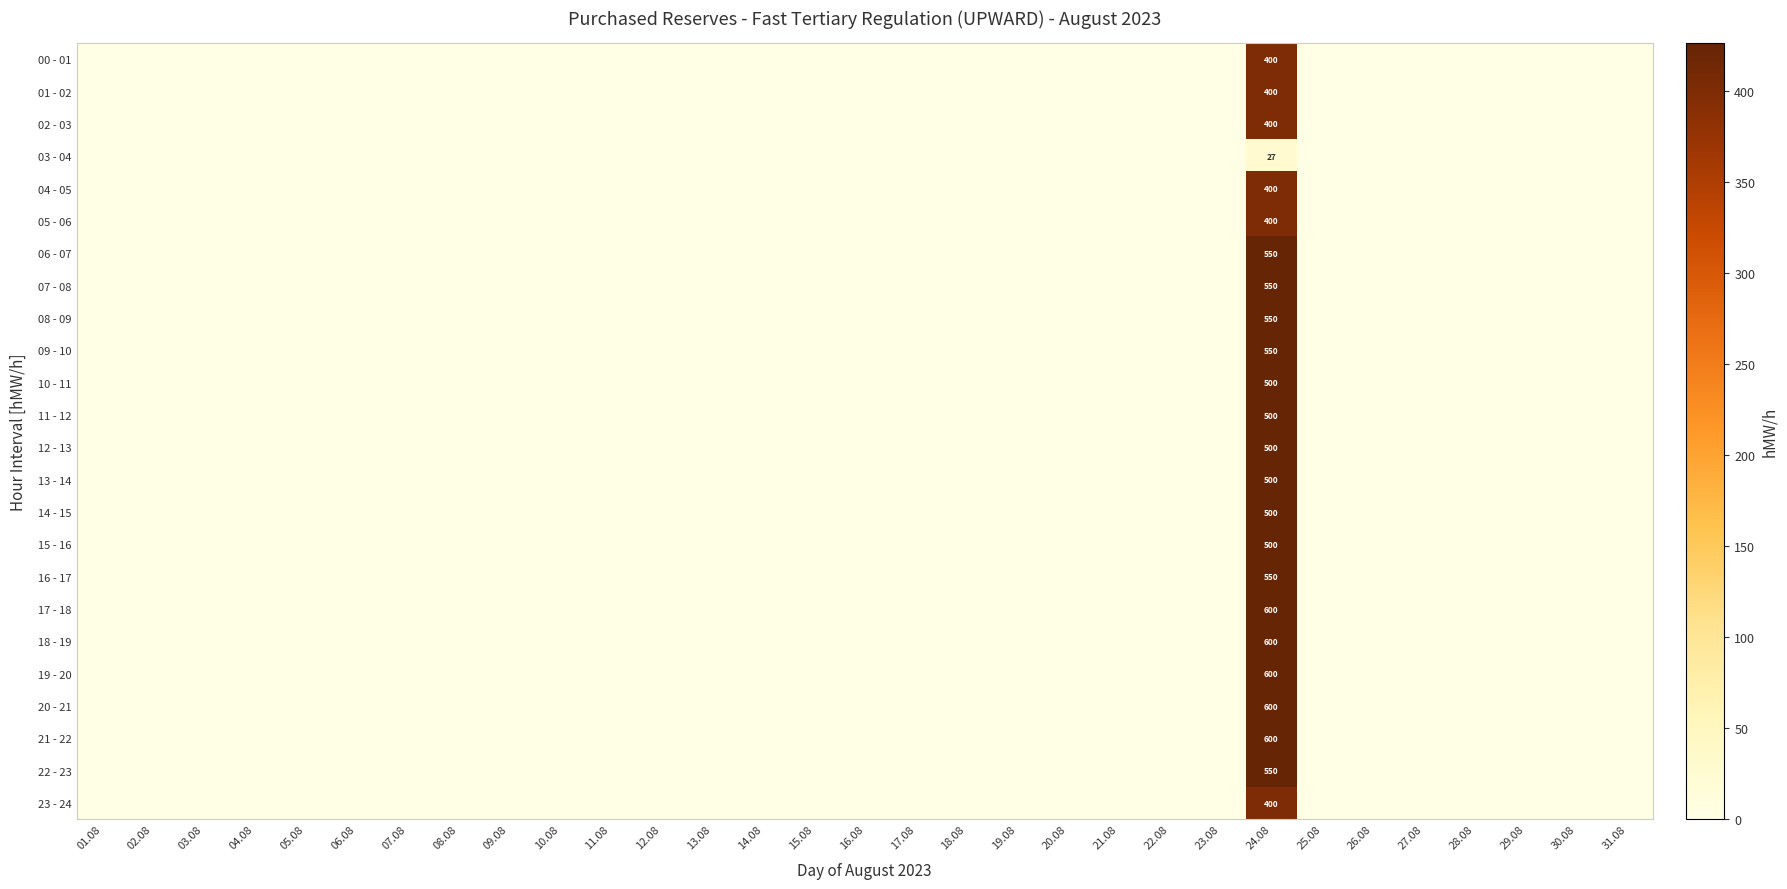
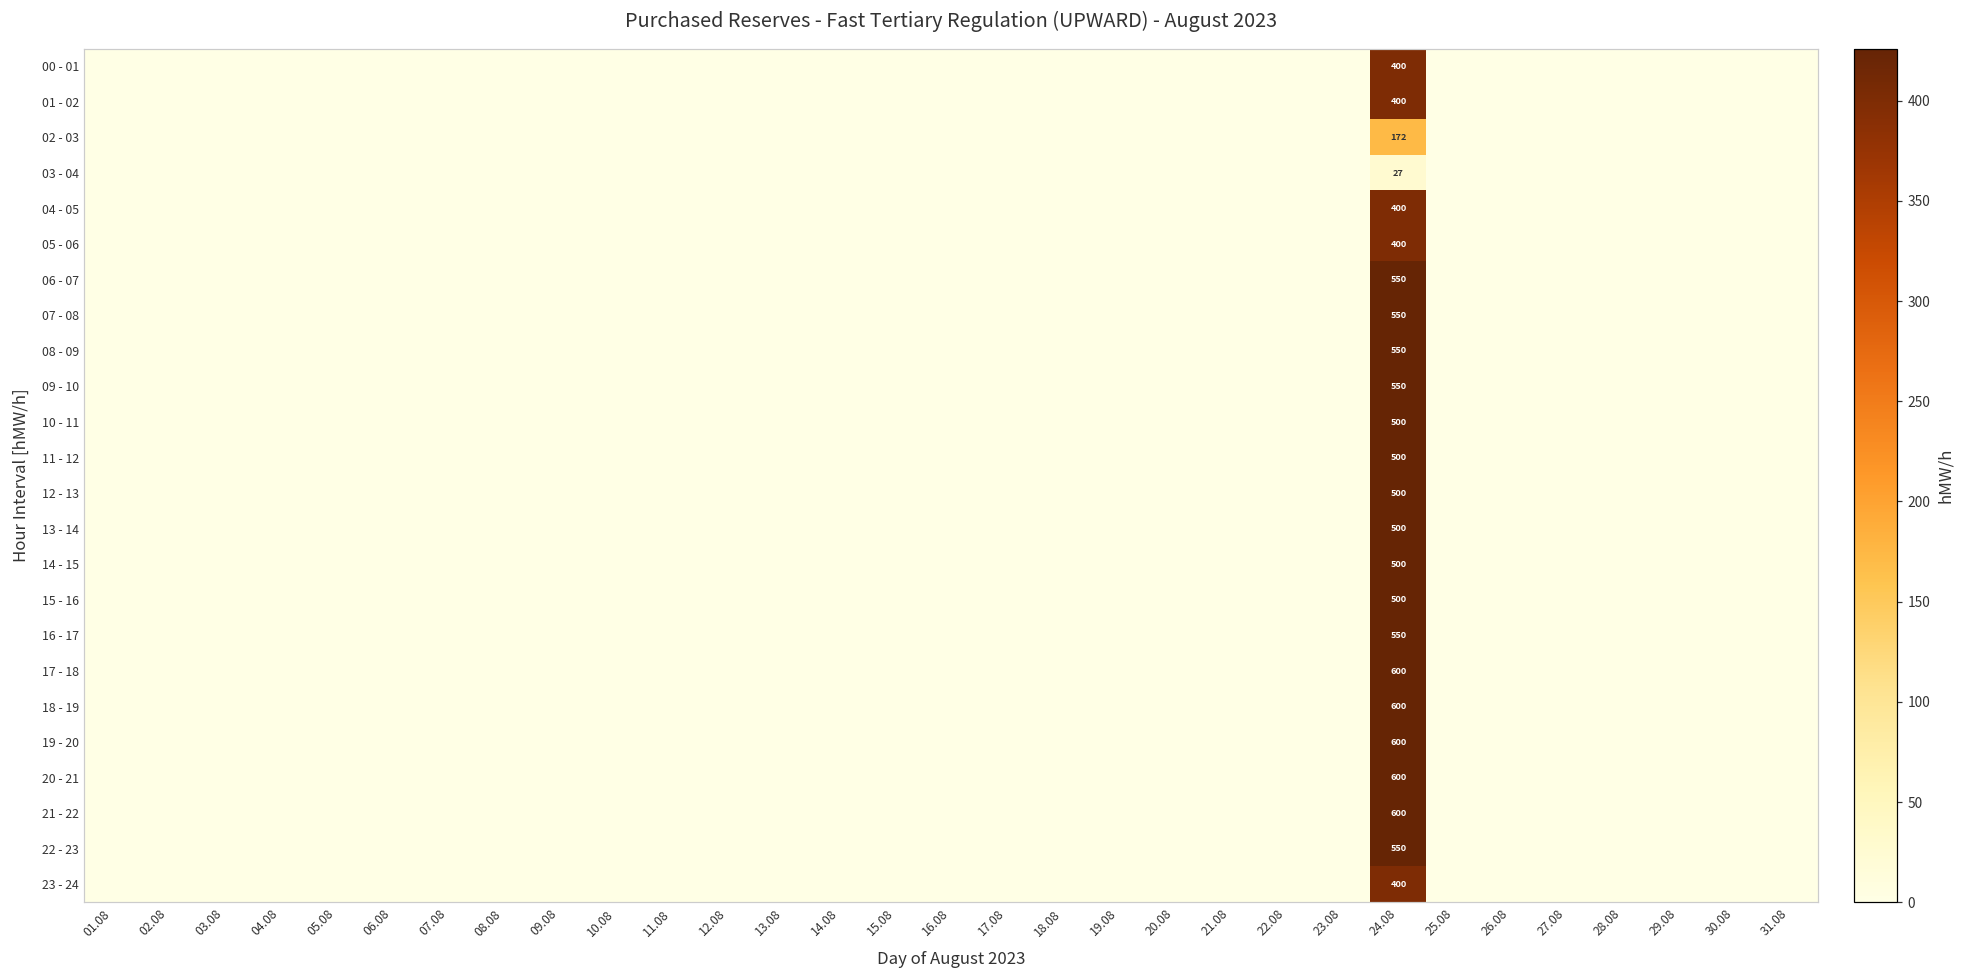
02 - 03, 24.08: 400 -> 172
